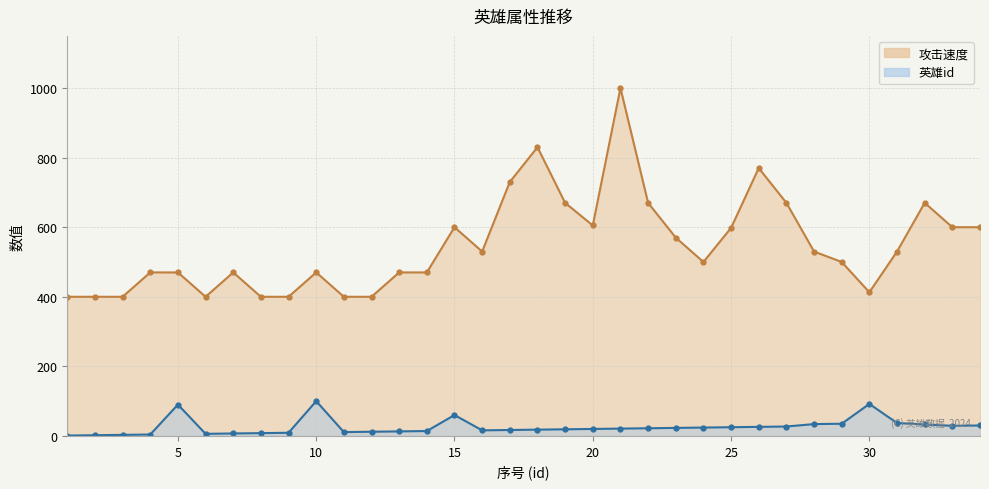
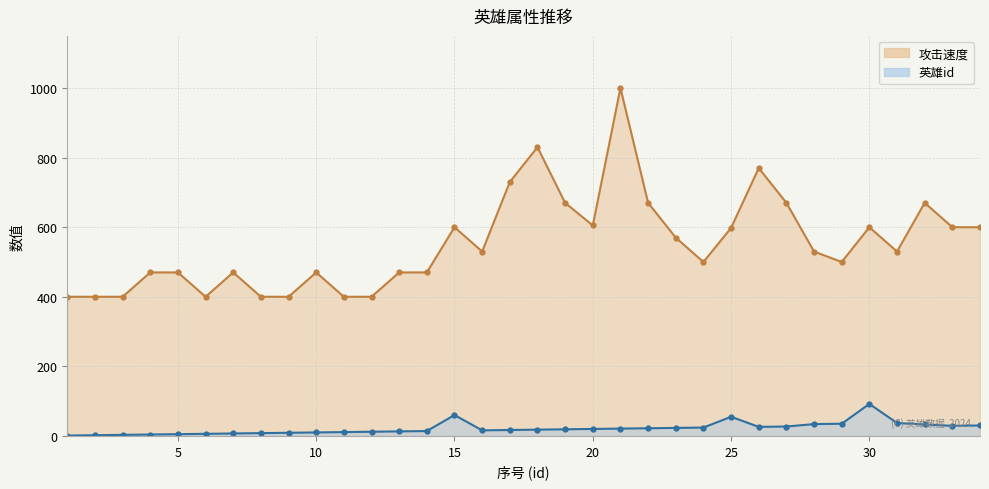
英雄id, 5: 90 -> 10
英雄id, 10: 100 -> 10
英雄id, 25: 30 -> 60
攻击速度, 30: 410 -> 600
